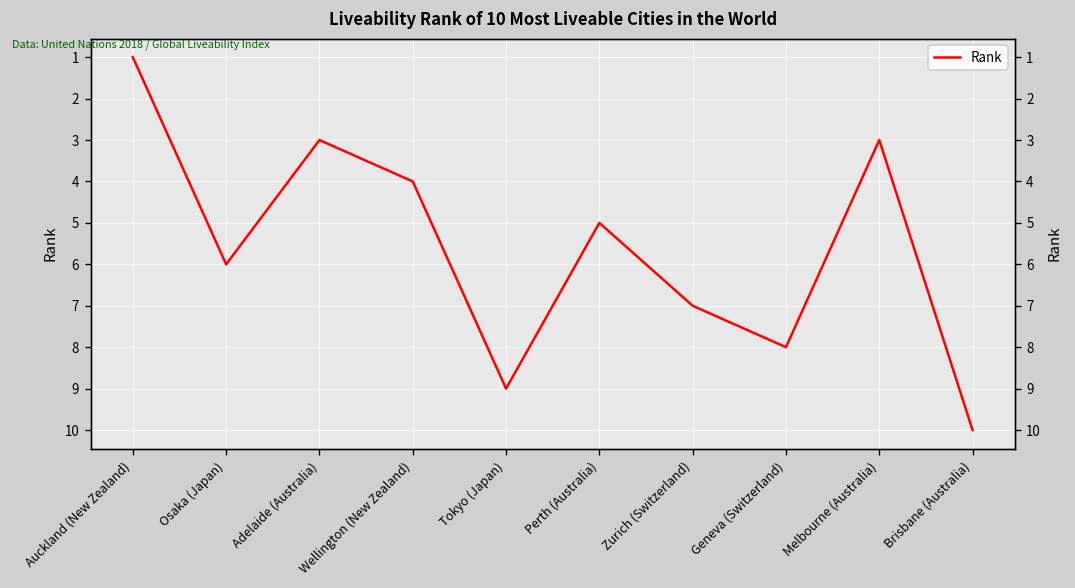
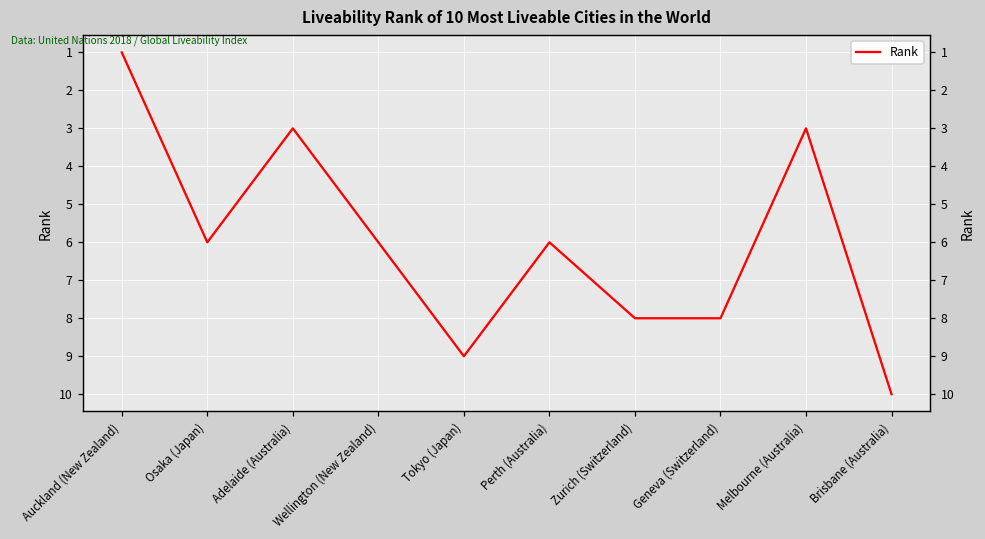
Wellington (New Zealand): 4 -> 6
Perth (Australia): 5 -> 6
Zurich (Switzerland): 7 -> 8
